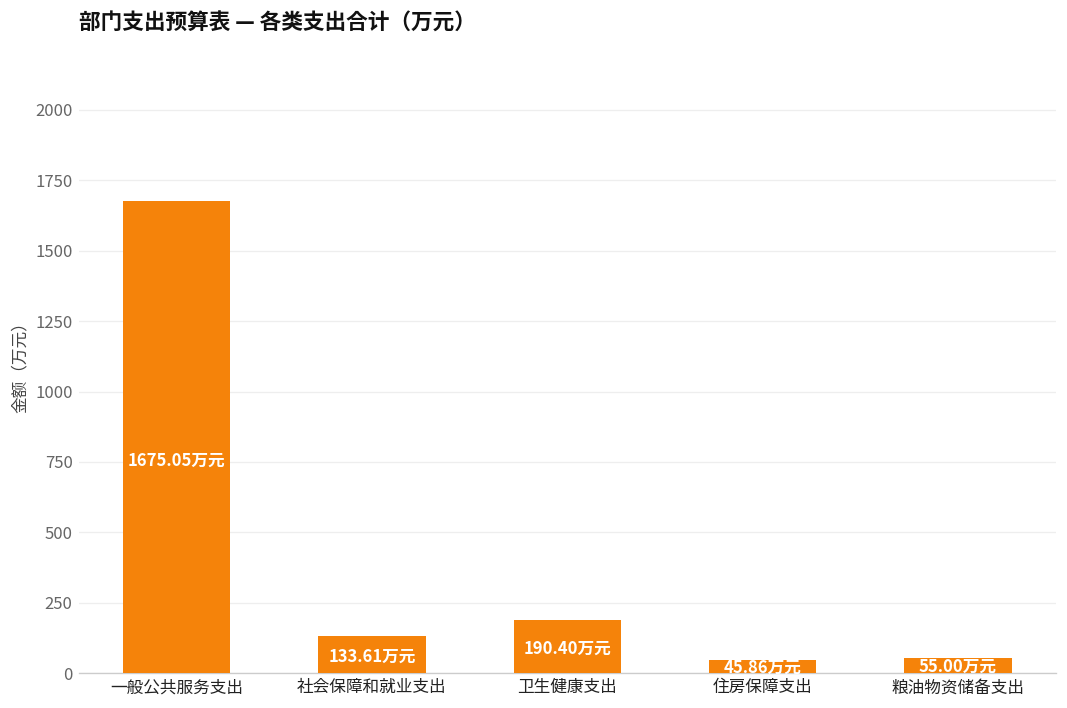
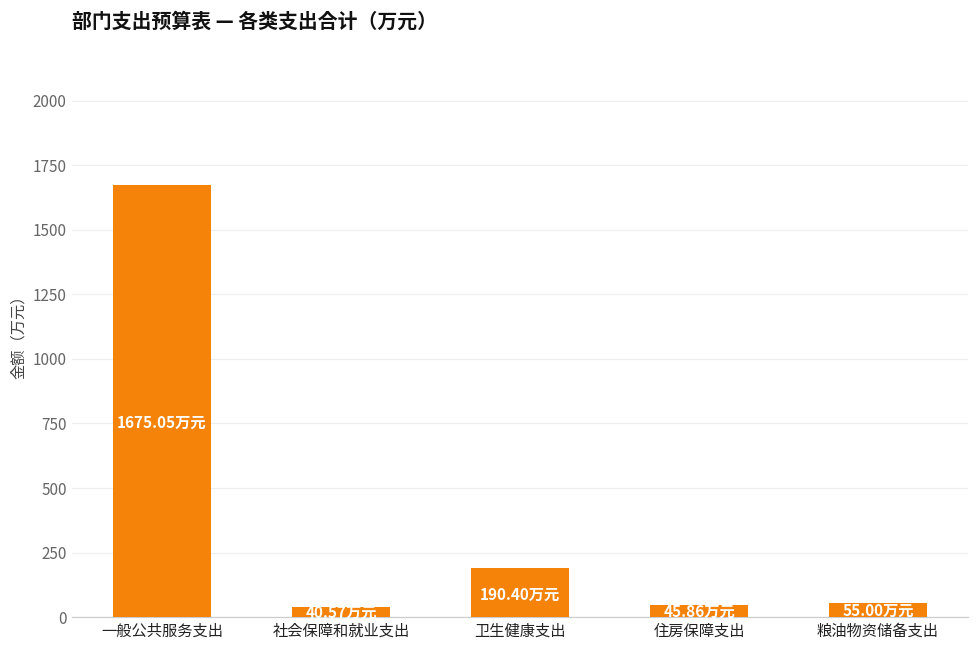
社会保障和就业支出: 133.61 -> 40.57
